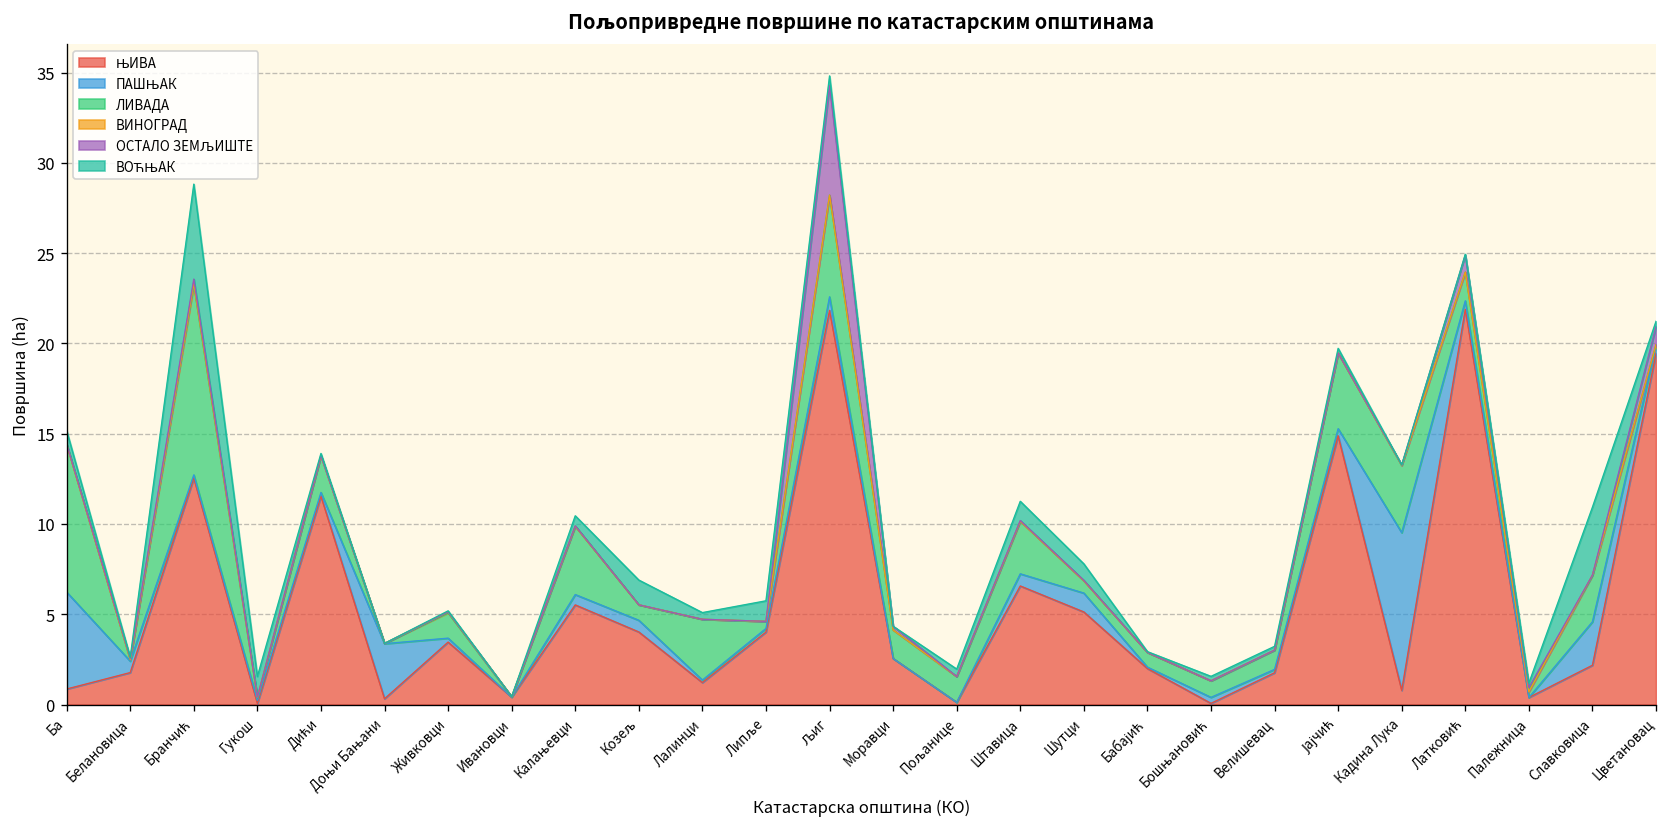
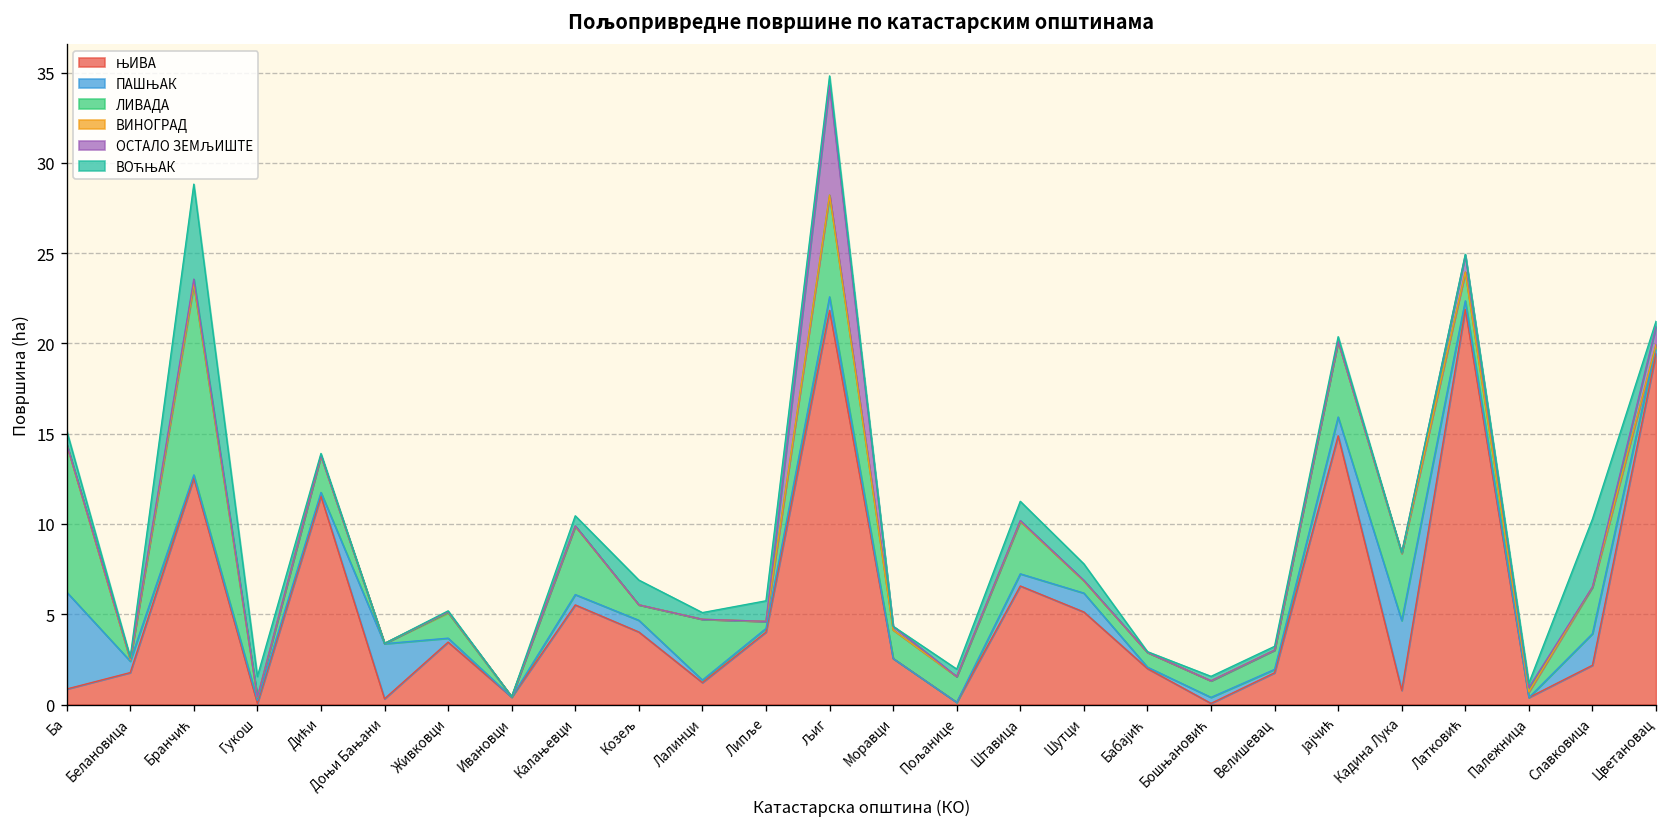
ПАШЊАК, Јајчић: 0.4 -> 1.0
ПАШЊАК, Кадина Лука: 8.7 -> 3.9
ПАШЊАК, Славковица: 2.4 -> 1.8
